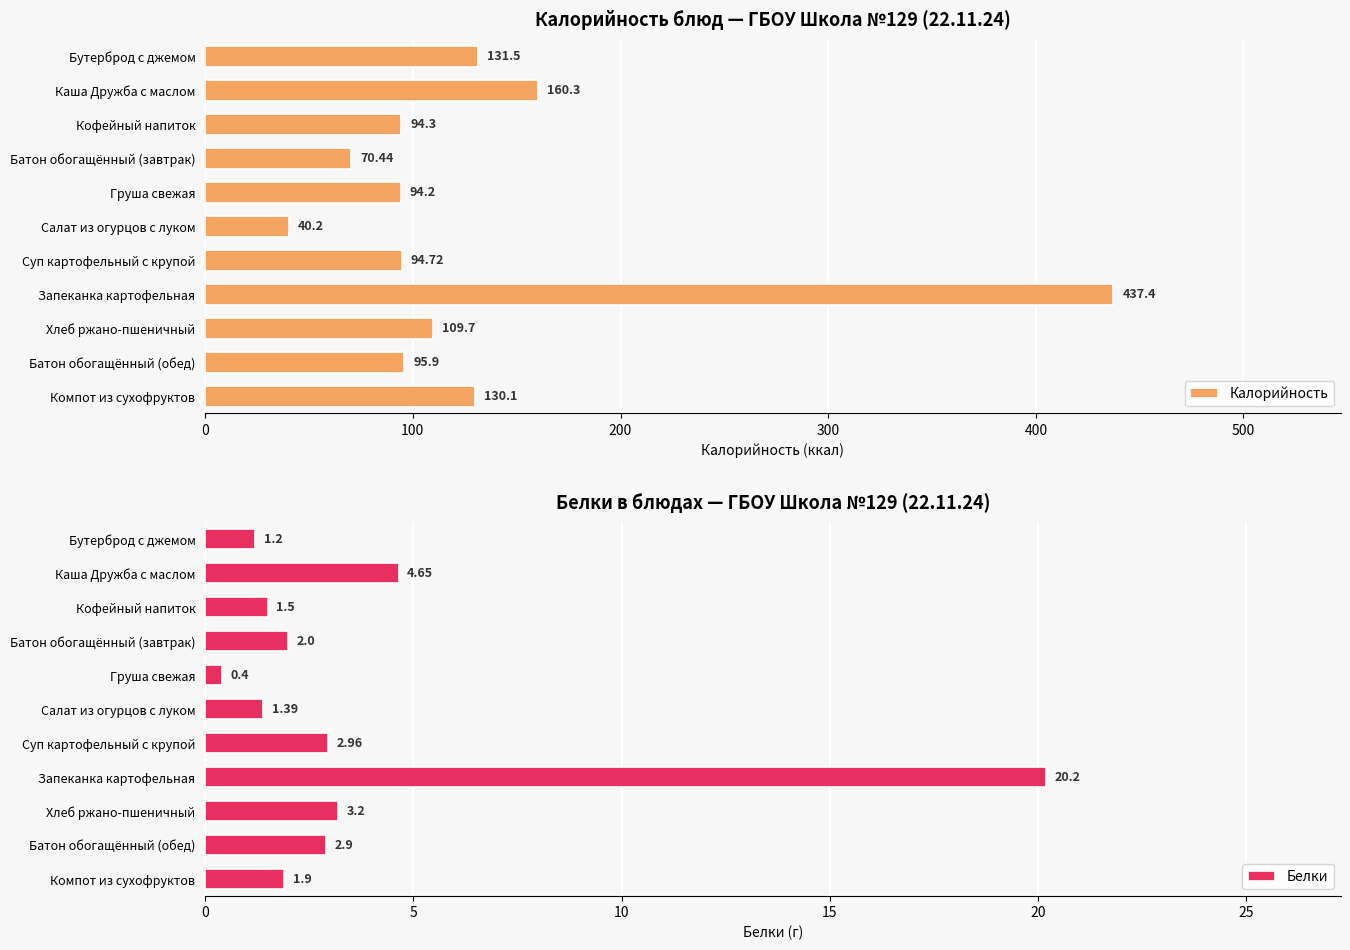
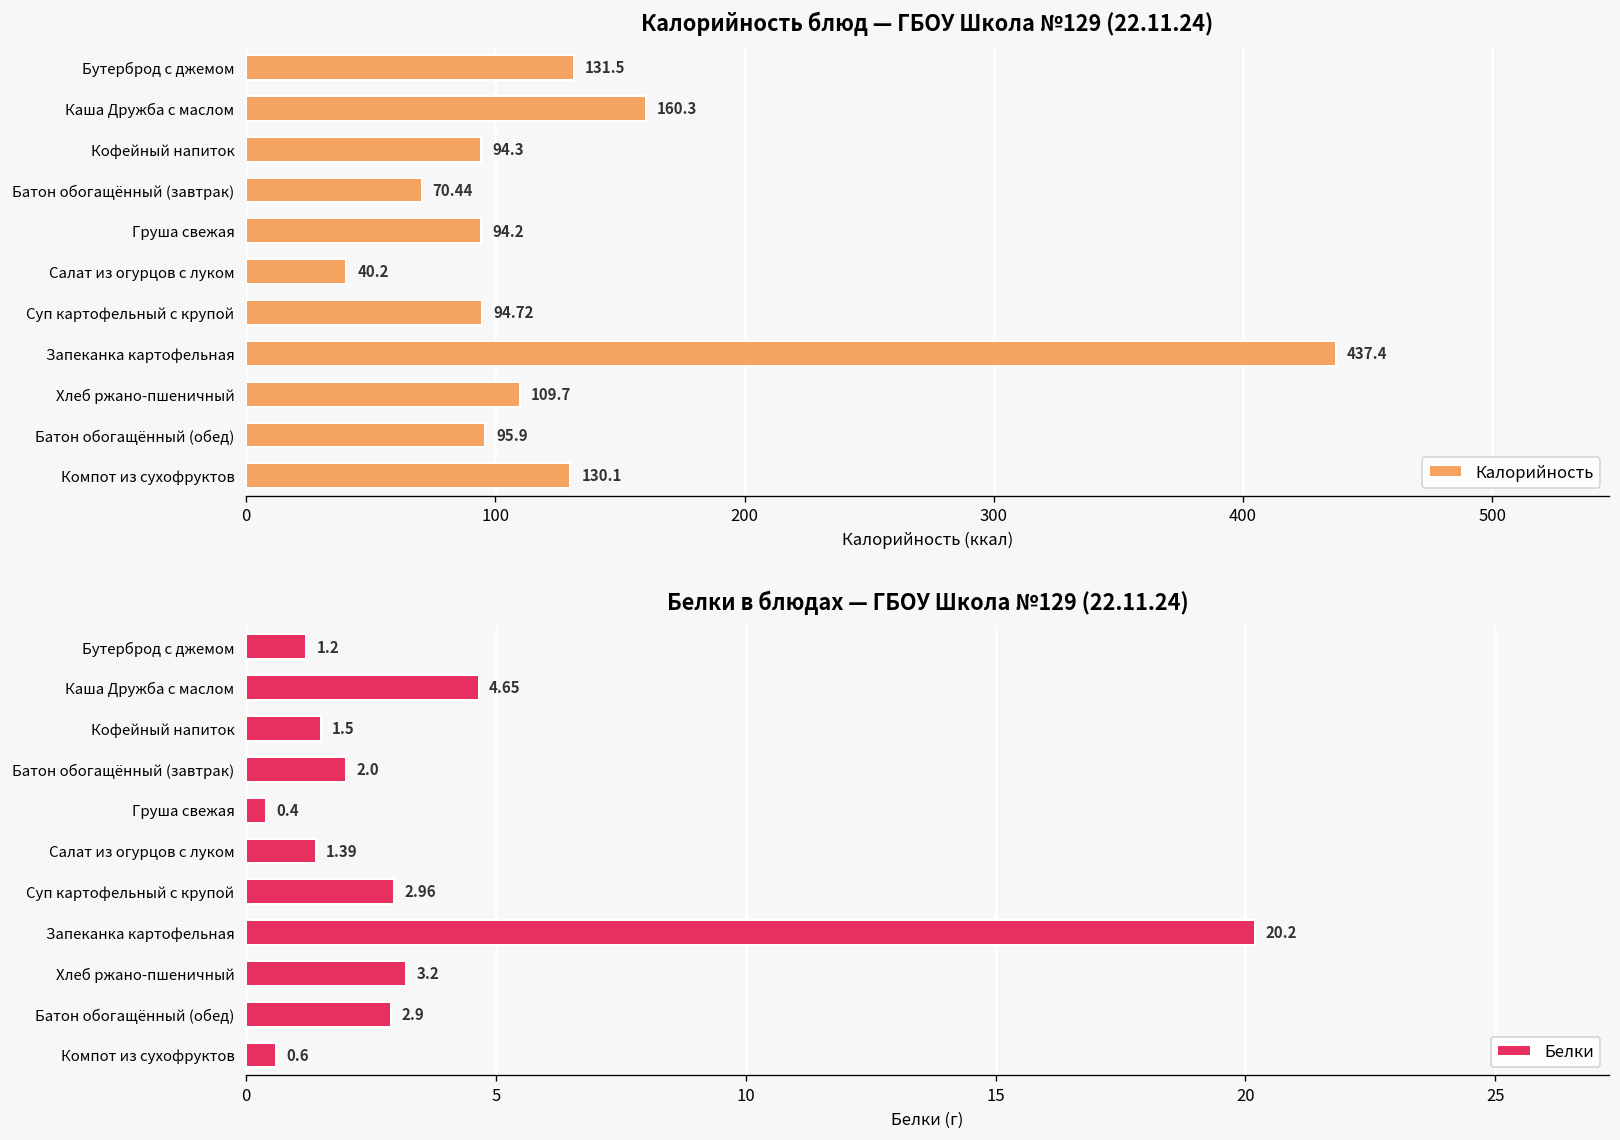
Белки в блюдах — ГБОУ Школа №129 (22.11.24), Компот из сухофруктов: 1.9 -> 0.6
